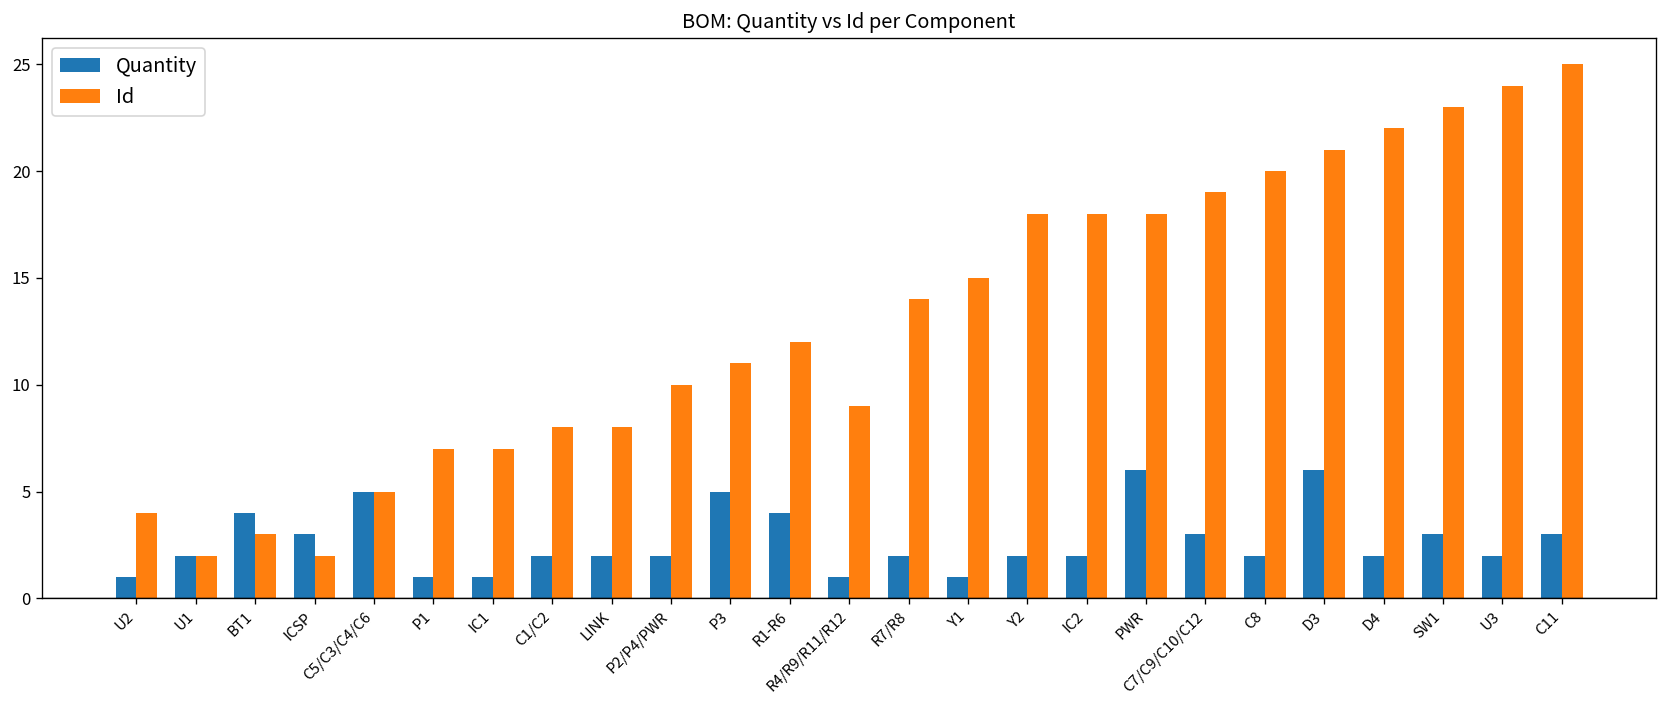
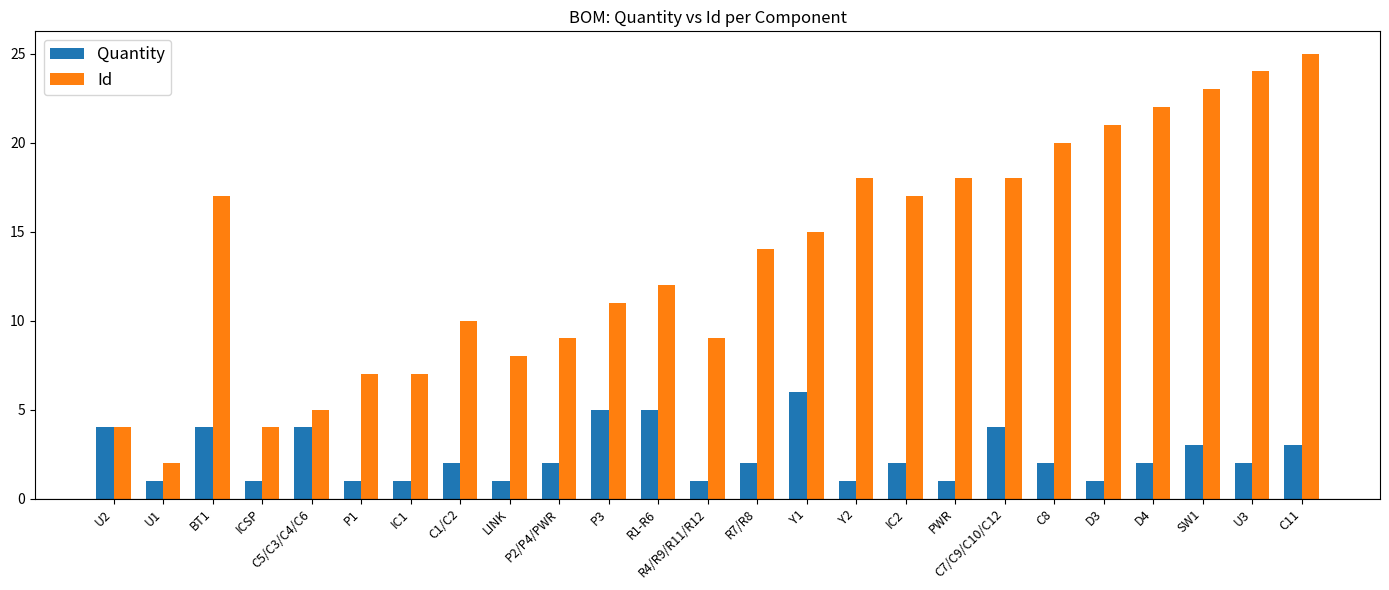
Quantity, U2: 1 -> 4
Quantity, U1: 2 -> 1
Id, BT1: 3 -> 17
Quantity, ICSP: 3 -> 1
Id, ICSP: 2 -> 4
Quantity, C5/C3/C4/C6: 5 -> 4
Id, C1/C2: 8 -> 10
Quantity, LINK: 2 -> 1
Id, P2/P4/PWR: 10 -> 9
Quantity, R1-R6: 4 -> 5
Quantity, Y1: 1 -> 6
Quantity, Y2: 2 -> 1
Id, IC2: 18 -> 17
Quantity, PWR: 6 -> 1
Quantity, C7/C9/C10/C12: 3 -> 4
Id, C7/C9/C10/C12: 19 -> 18
Quantity, D3: 6 -> 1
